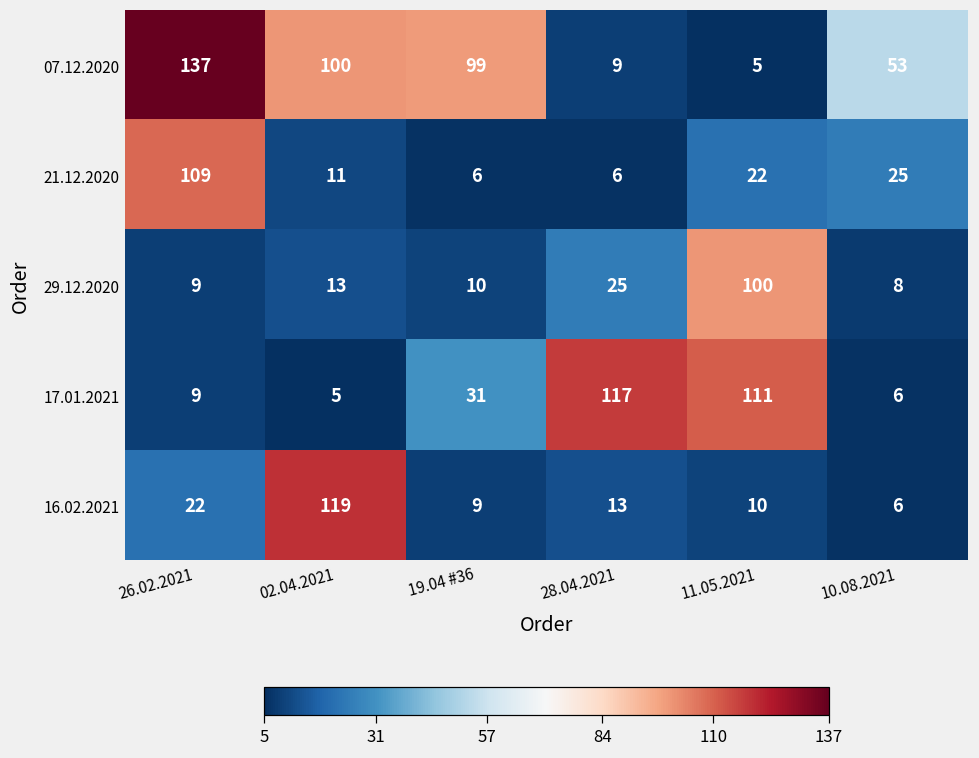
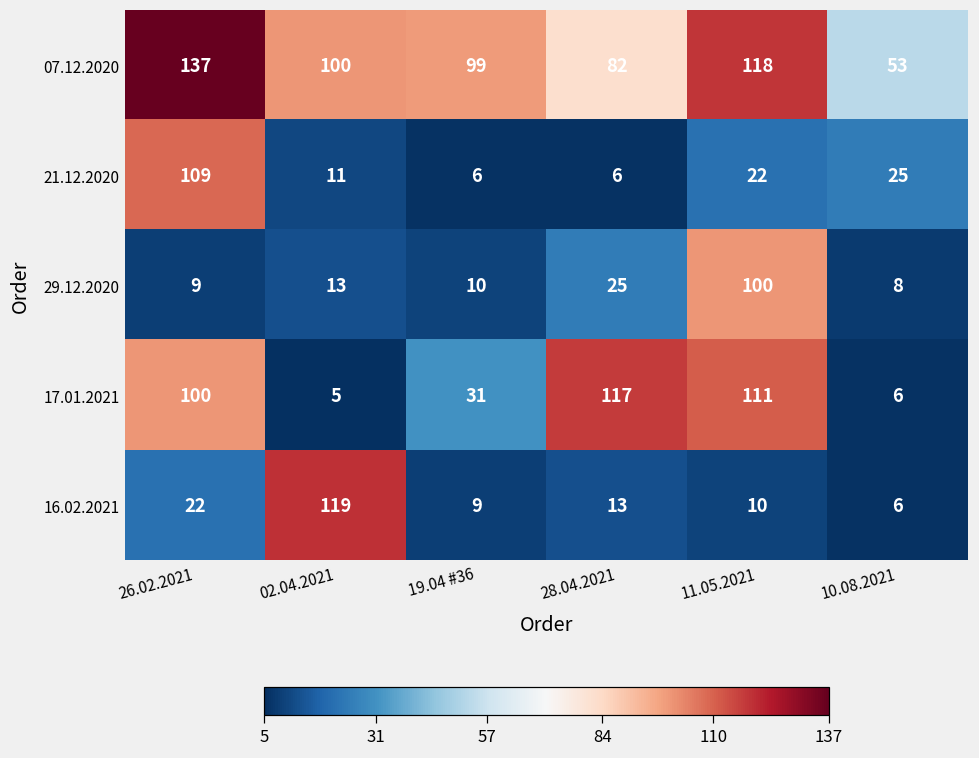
07.12.2020, 28.04.2021: 9 -> 82
07.12.2020, 11.05.2021: 5 -> 118
17.01.2021, 26.02.2021: 9 -> 100
